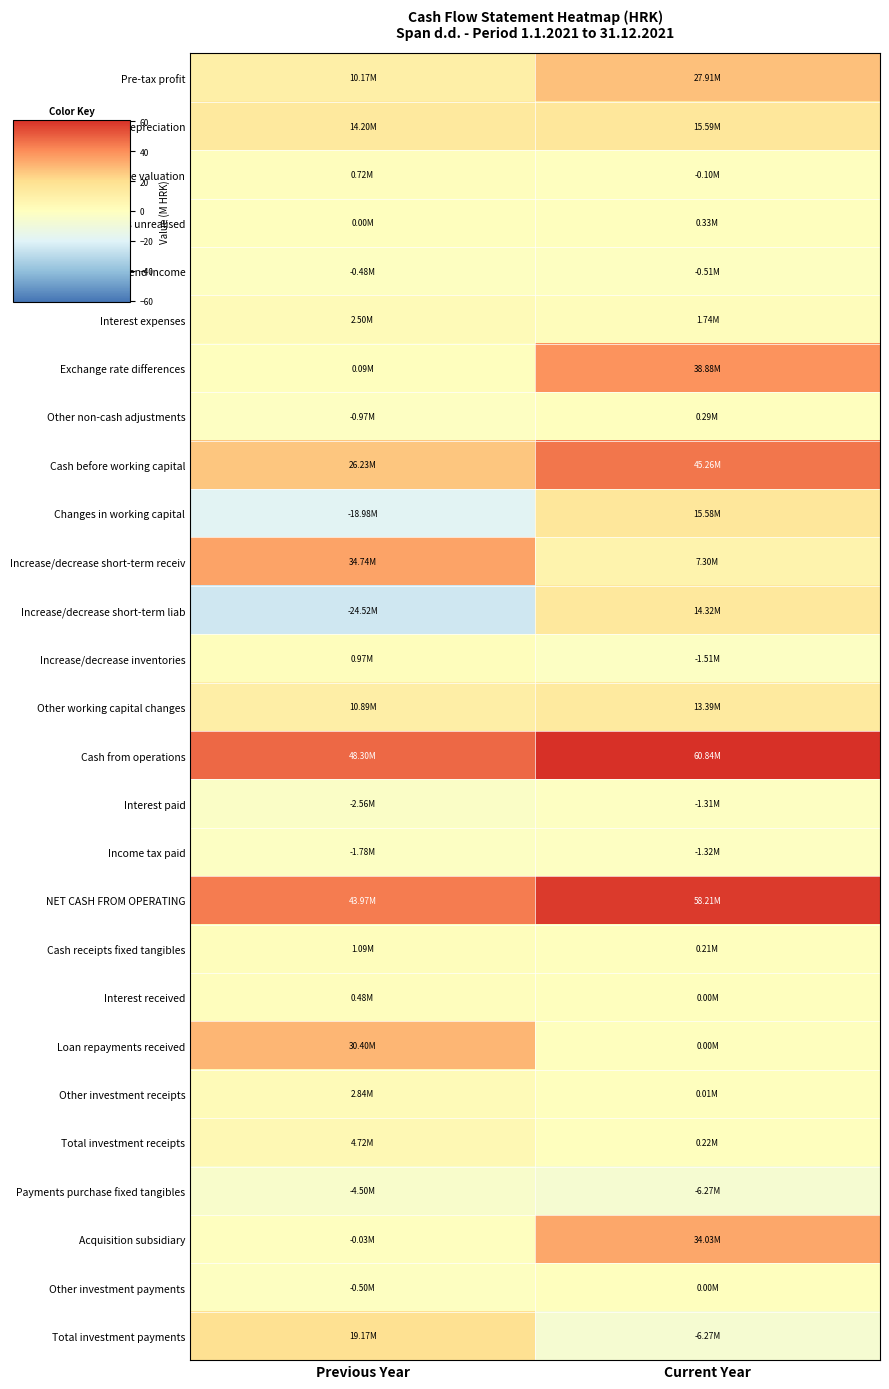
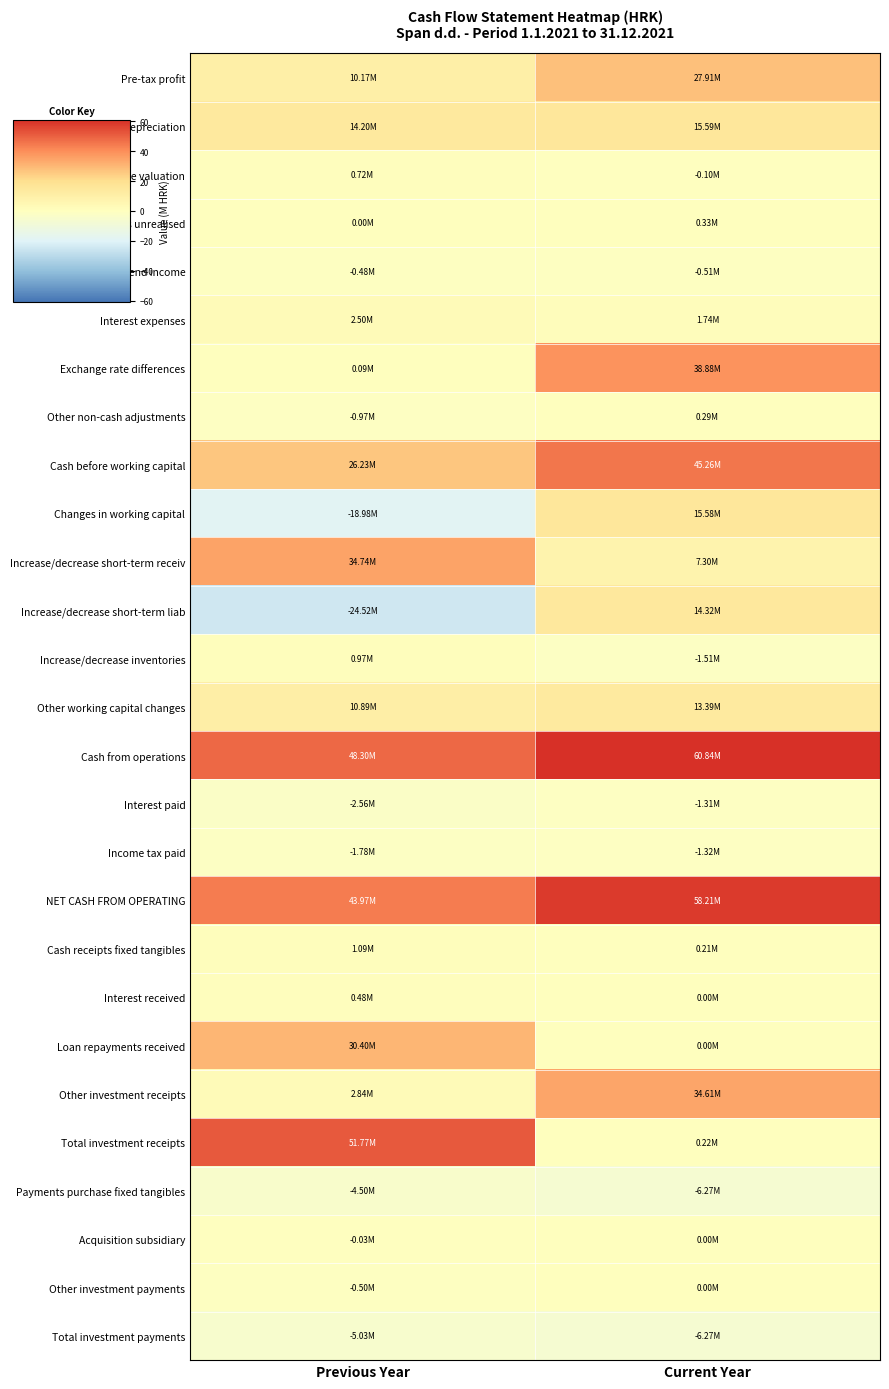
Other investment receipts, Current Year: 0.01M -> 34.61M
Total investment receipts, Previous Year: 4.72M -> 51.77M
Acquisition subsidiary, Current Year: 34.03M -> 0.00M
Total investment payments, Previous Year: 19.17M -> -5.03M
